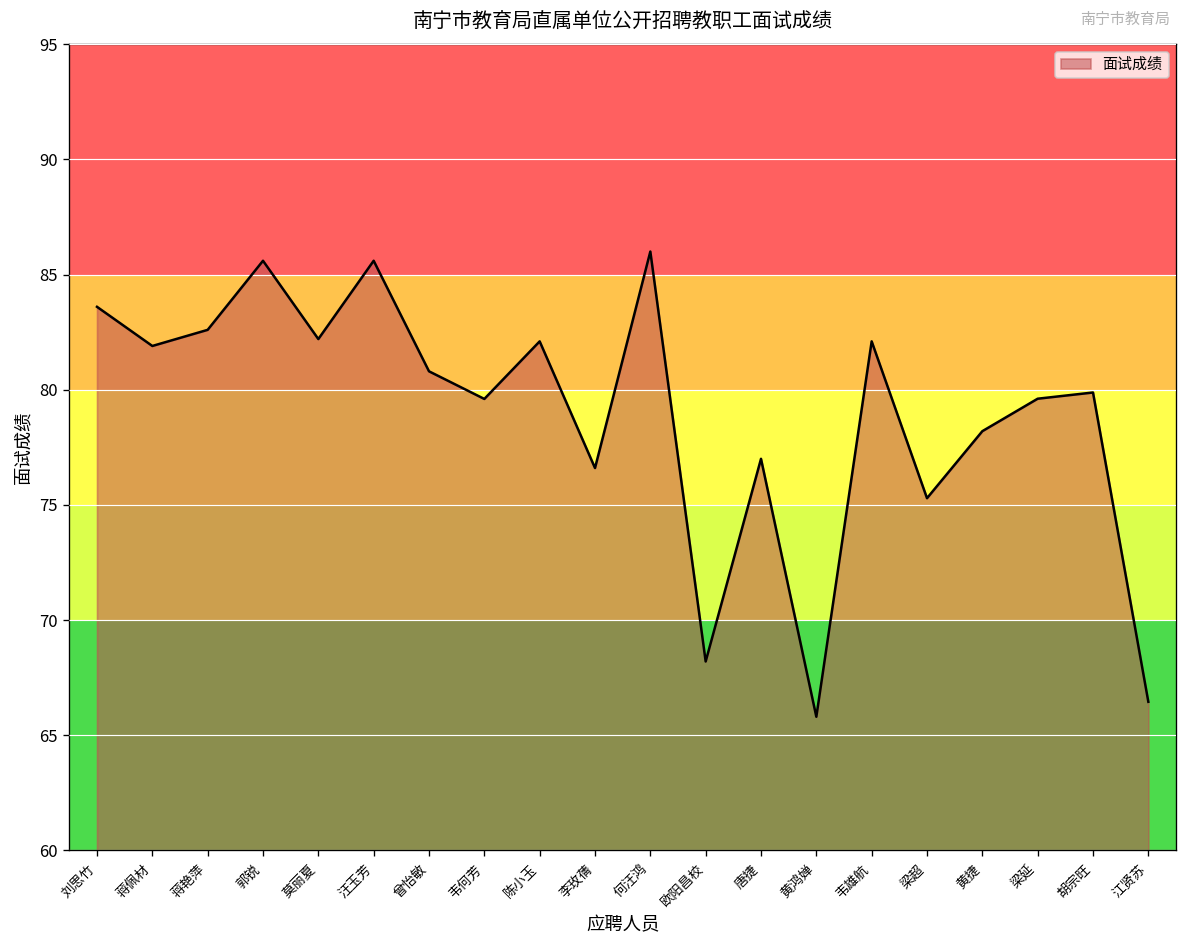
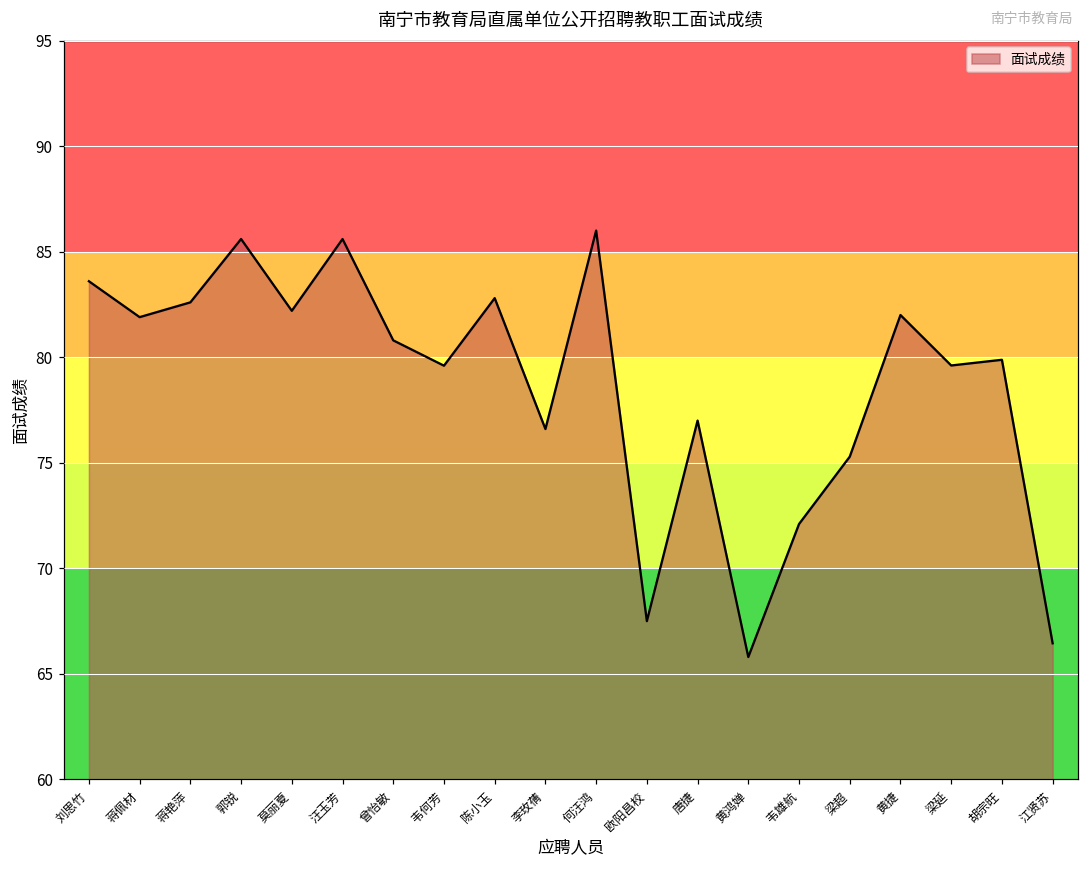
陈小玉: 82.1 -> 82.8
欧阳昌校: 68.2 -> 67.5
韦雄航: 82.1 -> 72.1
黄捷: 78.2 -> 82.0
